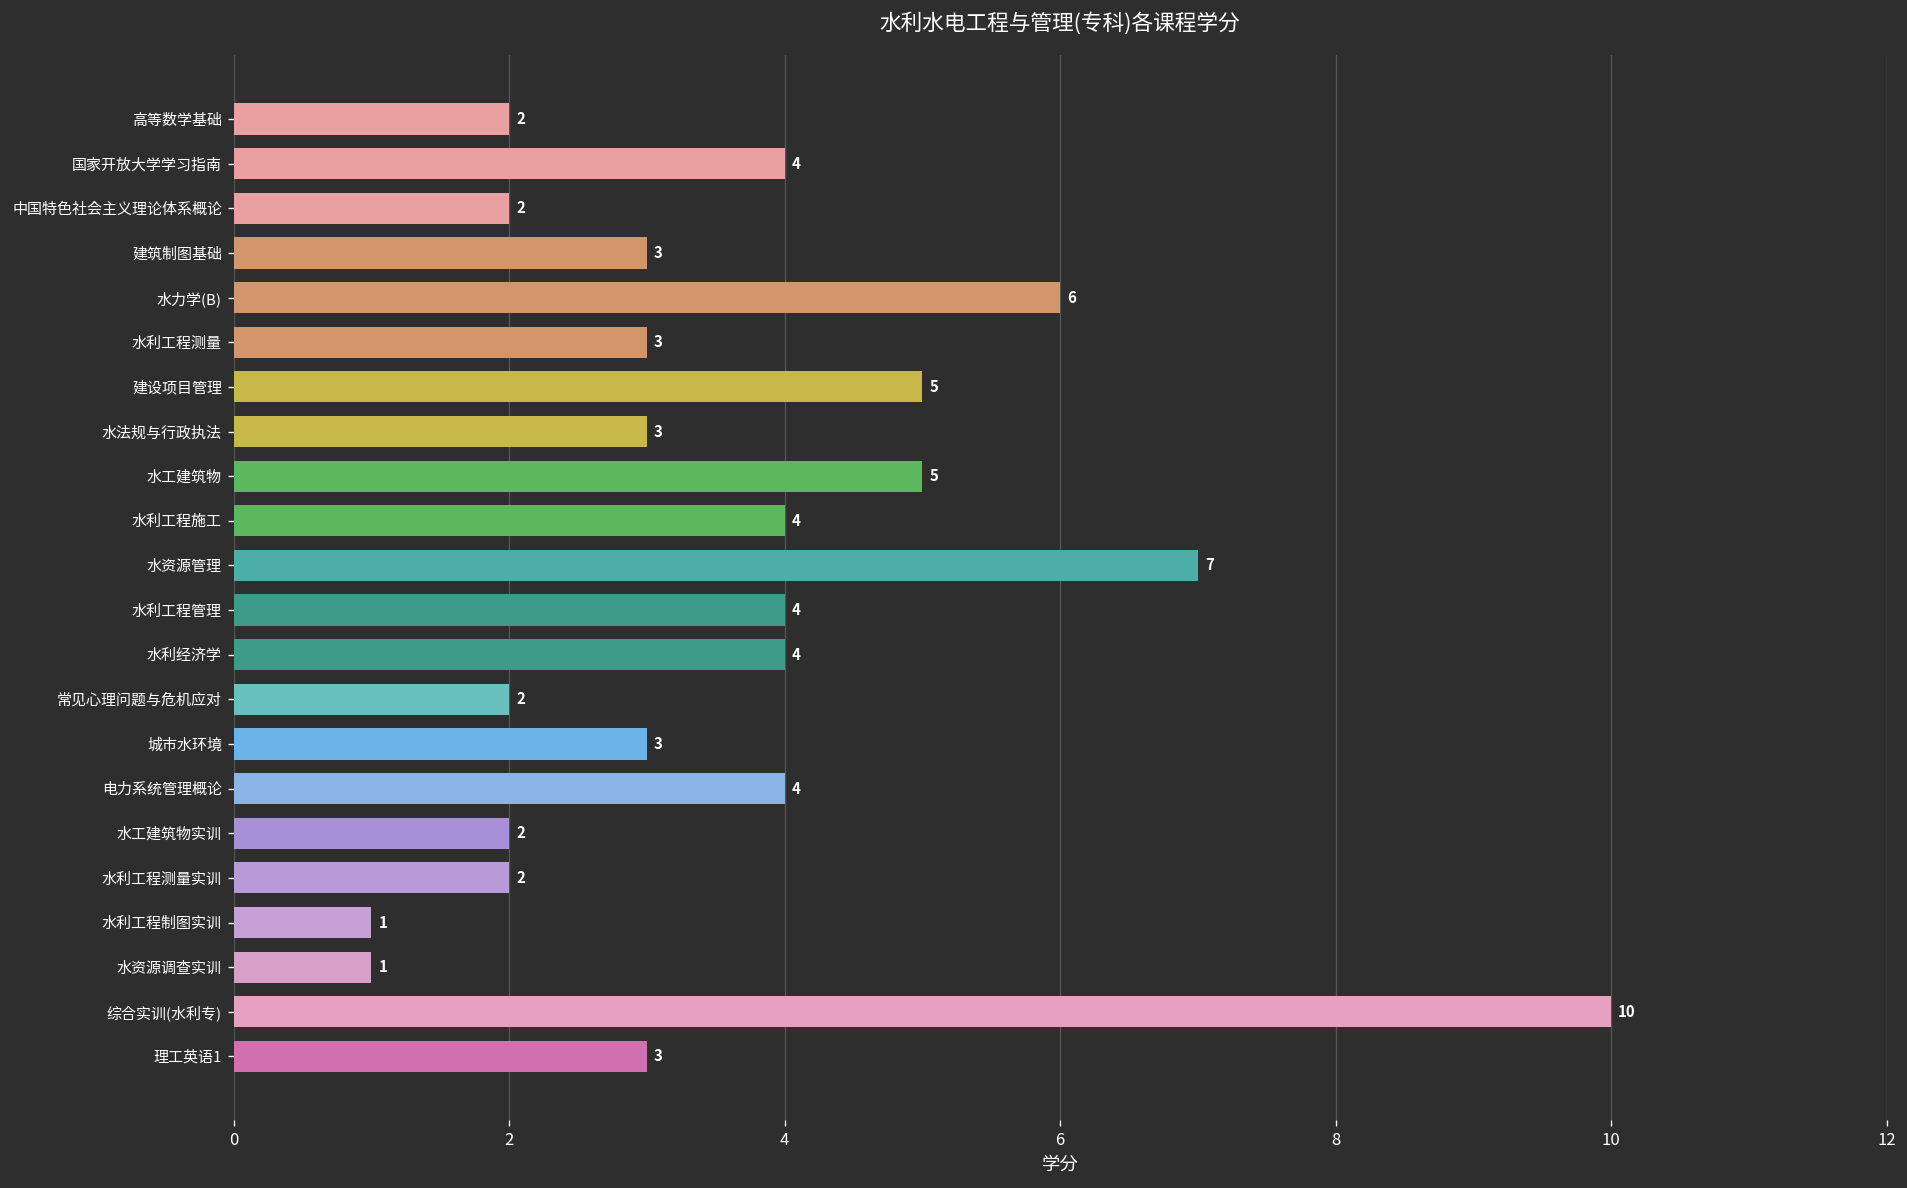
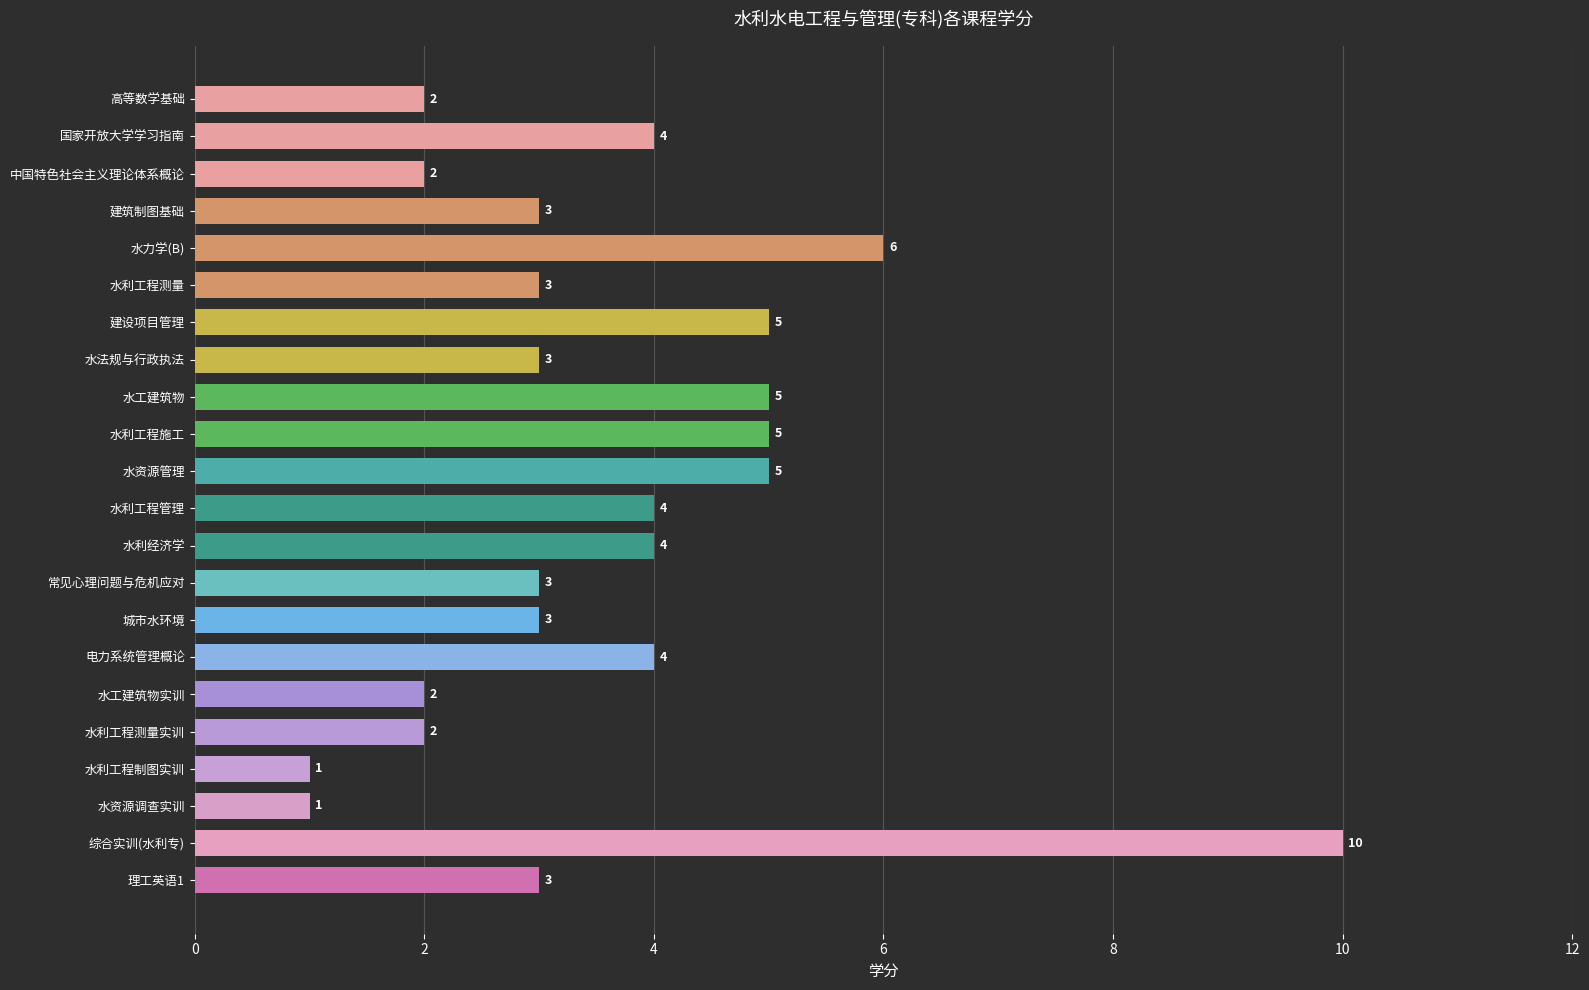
水利工程施工: 4 -> 5
水资源管理: 7 -> 5
常见心理问题与危机应对: 2 -> 3
